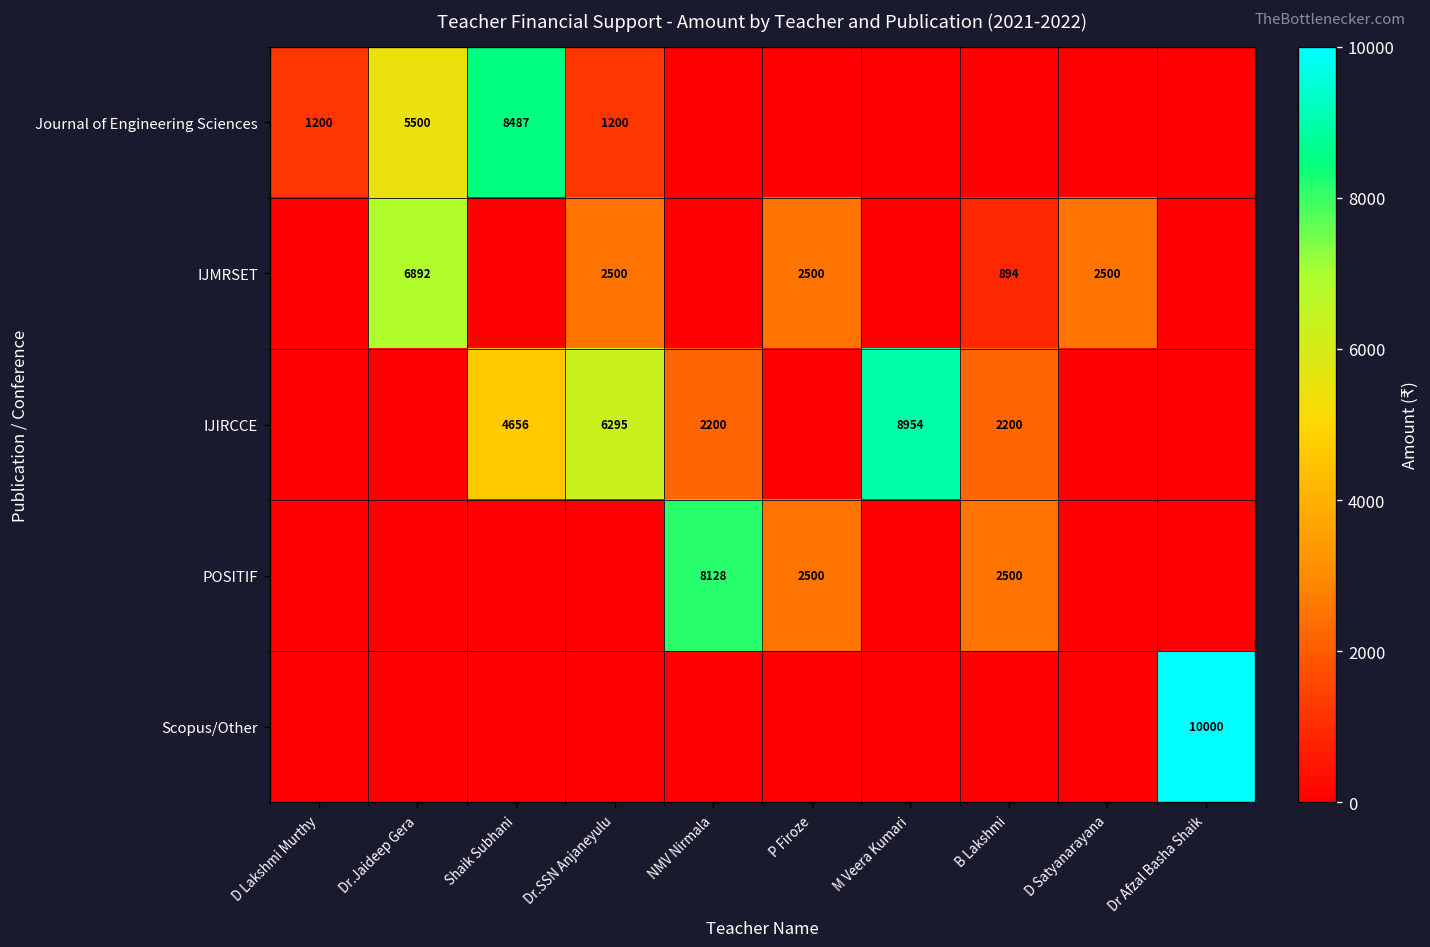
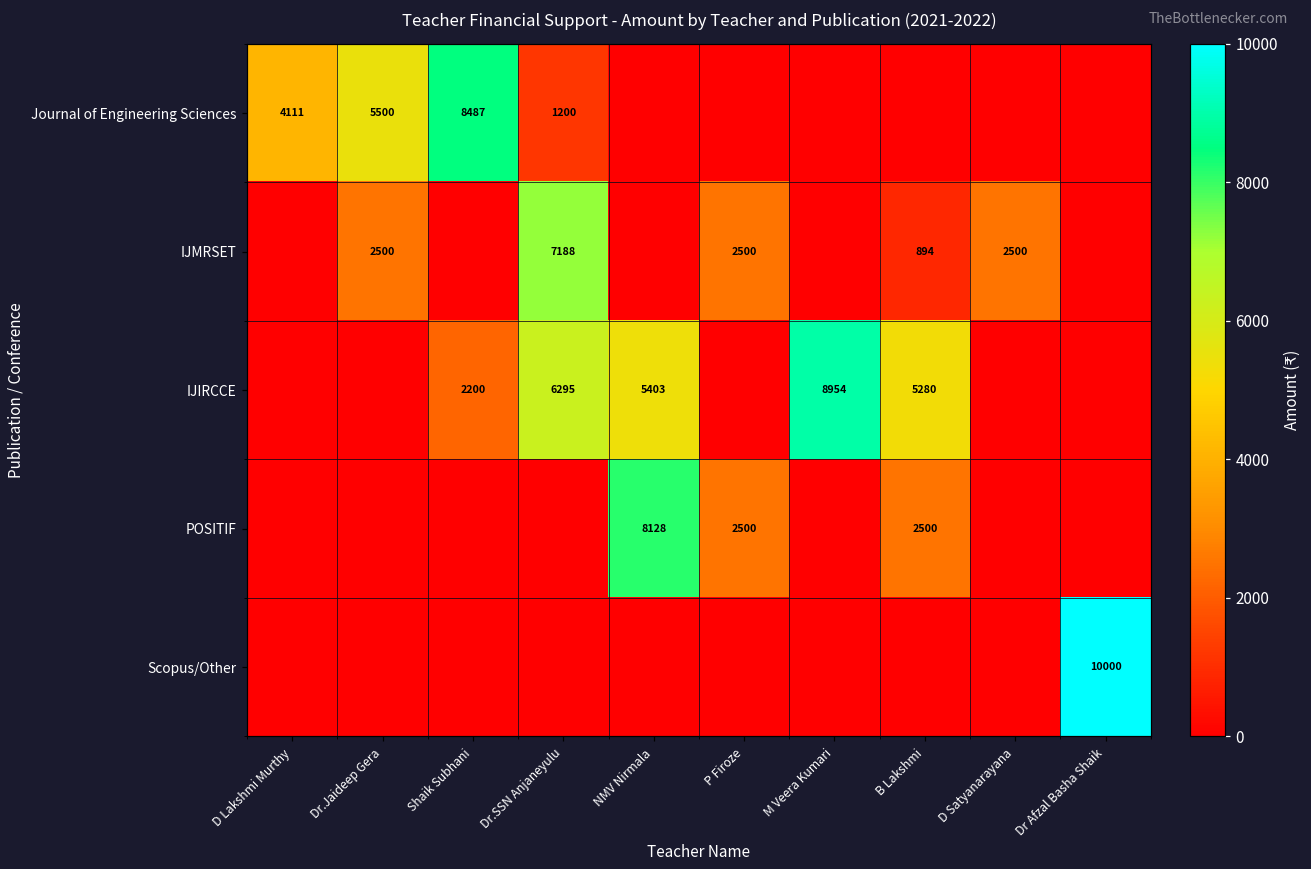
Journal of Engineering Sciences, D Lakshmi Murthy: 1200 -> 4111
IJMRSET, Dr.Jaideep Gera: 6892 -> 2500
IJMRSET, Dr.SSN Anjaneyulu: 2500 -> 7188
IJIRCCE, Shaik Subhani: 4656 -> 2200
IJIRCCE, NMV Nirmala: 2200 -> 5403
IJIRCCE, B Lakshmi: 2200 -> 5280
